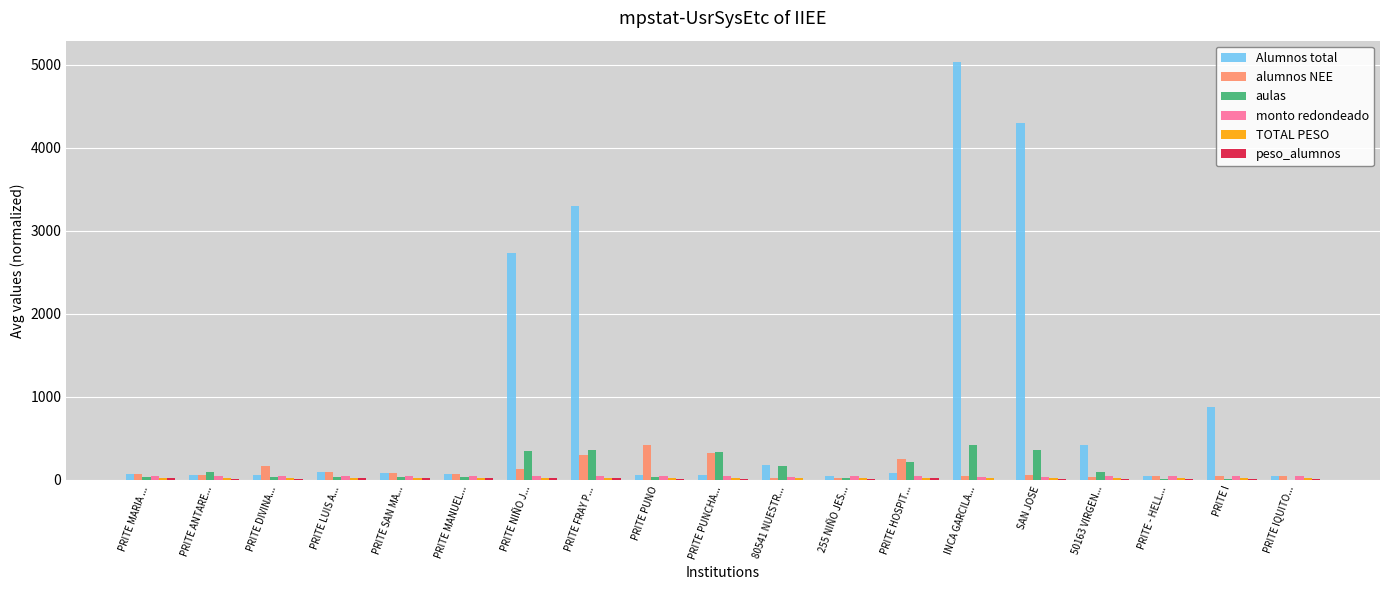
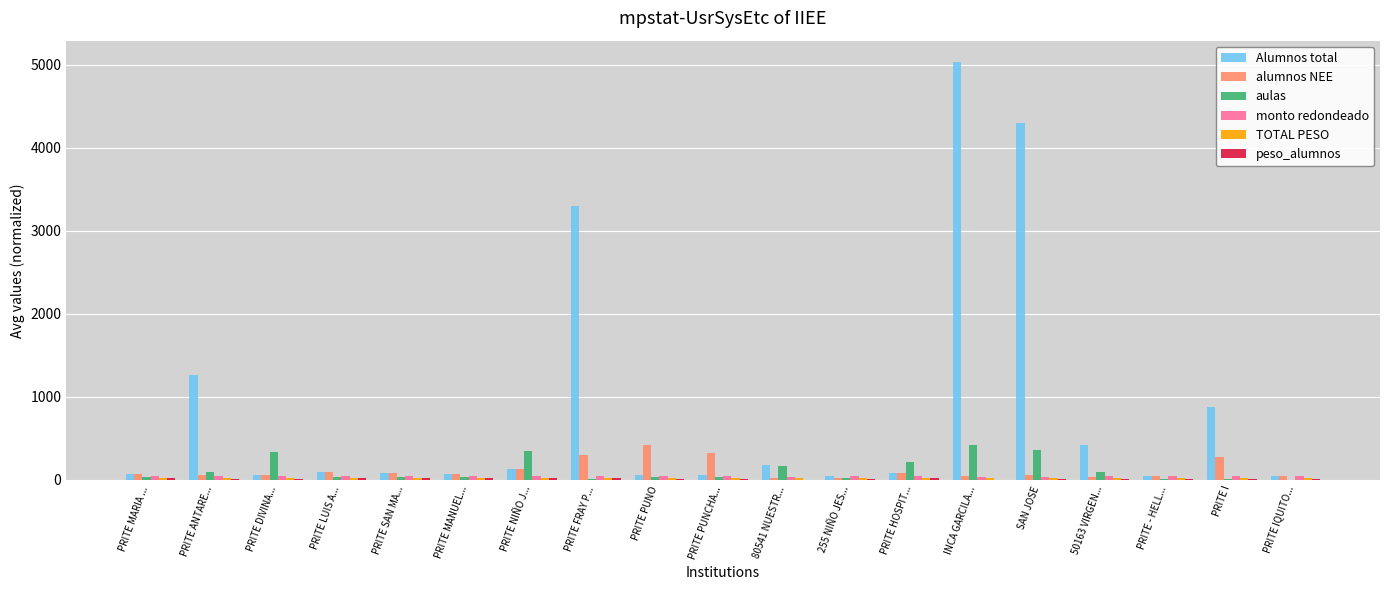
Alumnos total, PRITE ANTARE...: 100 -> 1300
alumnos NEE, PRITE DIVINA...: 200 -> 100
aulas, PRITE DIVINA...: 0 -> 300
Alumnos total, PRITE NIÑO J...: 2700 -> 100
aulas, PRITE FRAY P...: 400 -> 0
aulas, PRITE PUNCHA...: 300 -> 0
alumnos NEE, PRITE HOSPIT...: 300 -> 100
alumnos NEE, PRITE I: 0 -> 300
